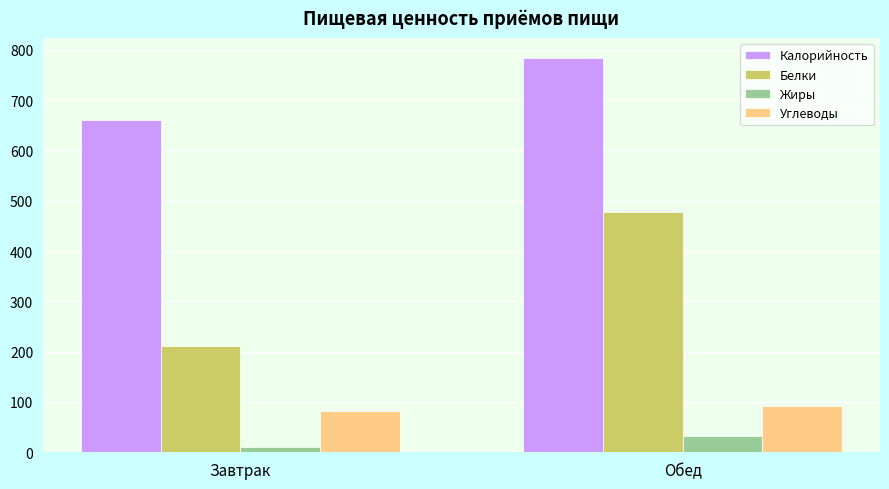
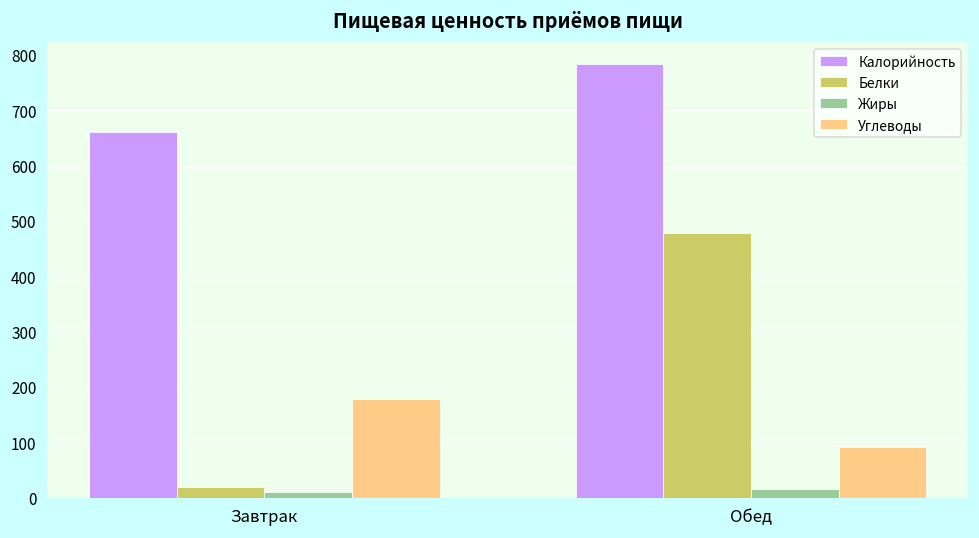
Белки, Завтрак: 210 -> 20
Углеводы, Завтрак: 80 -> 180
Жиры, Обед: 30 -> 20
